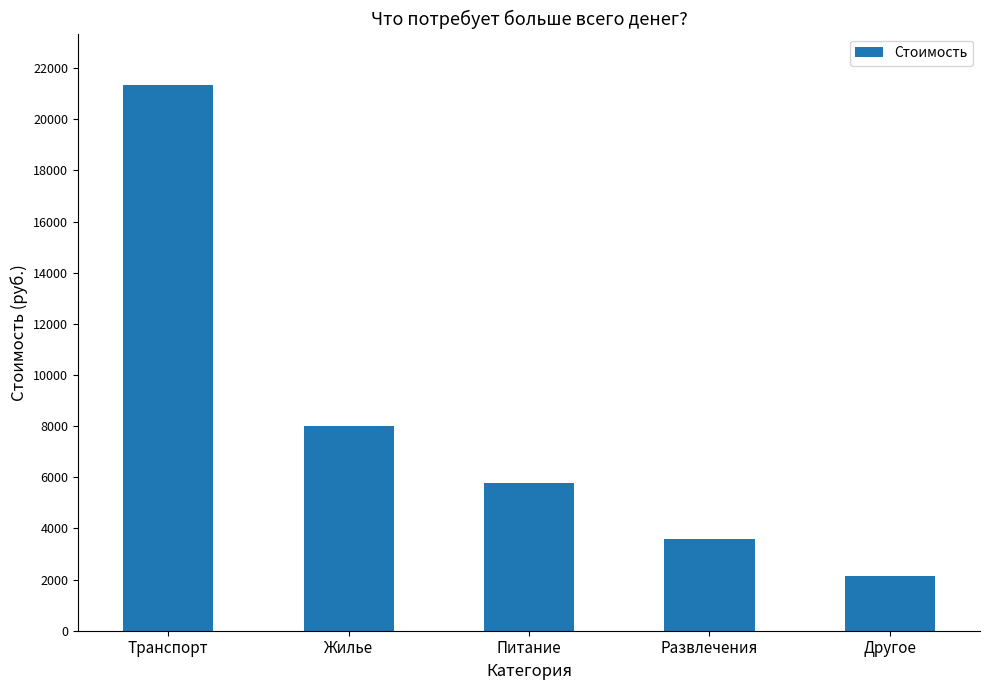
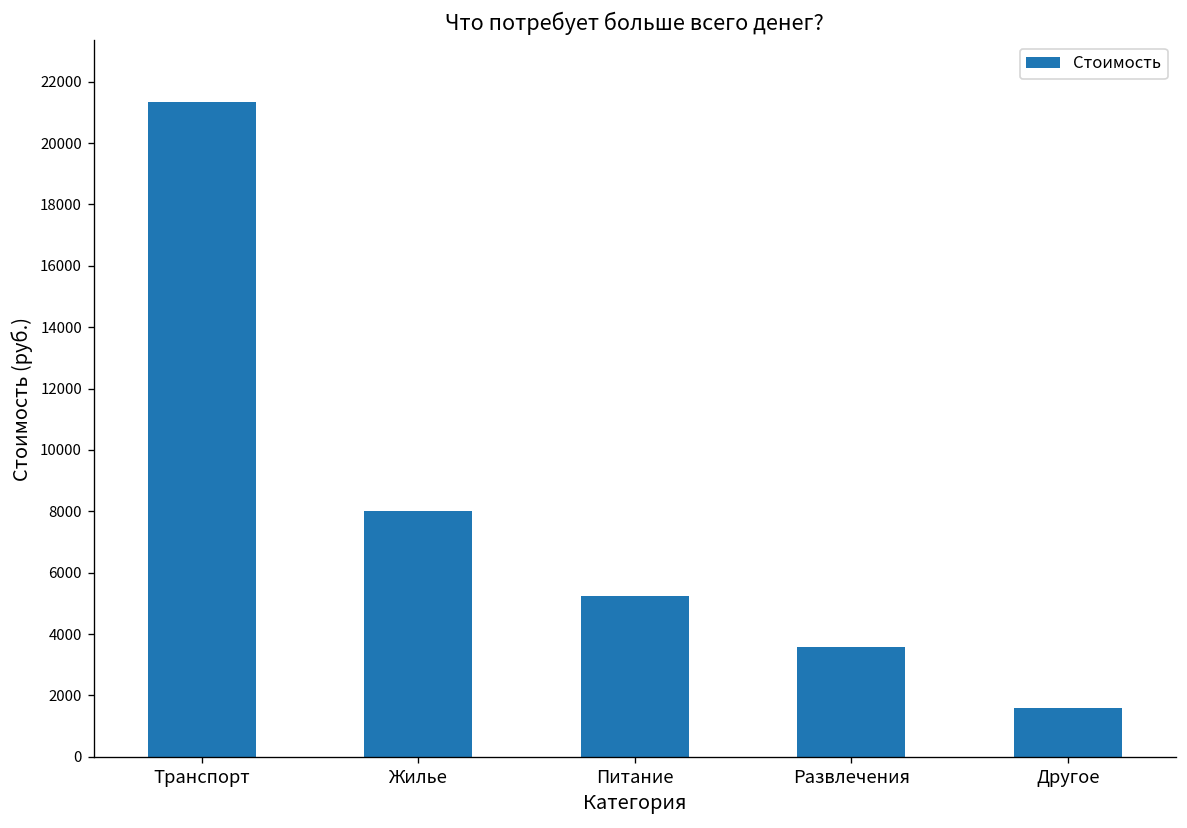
Питание: 5800 -> 5300
Другое: 2200 -> 1600
